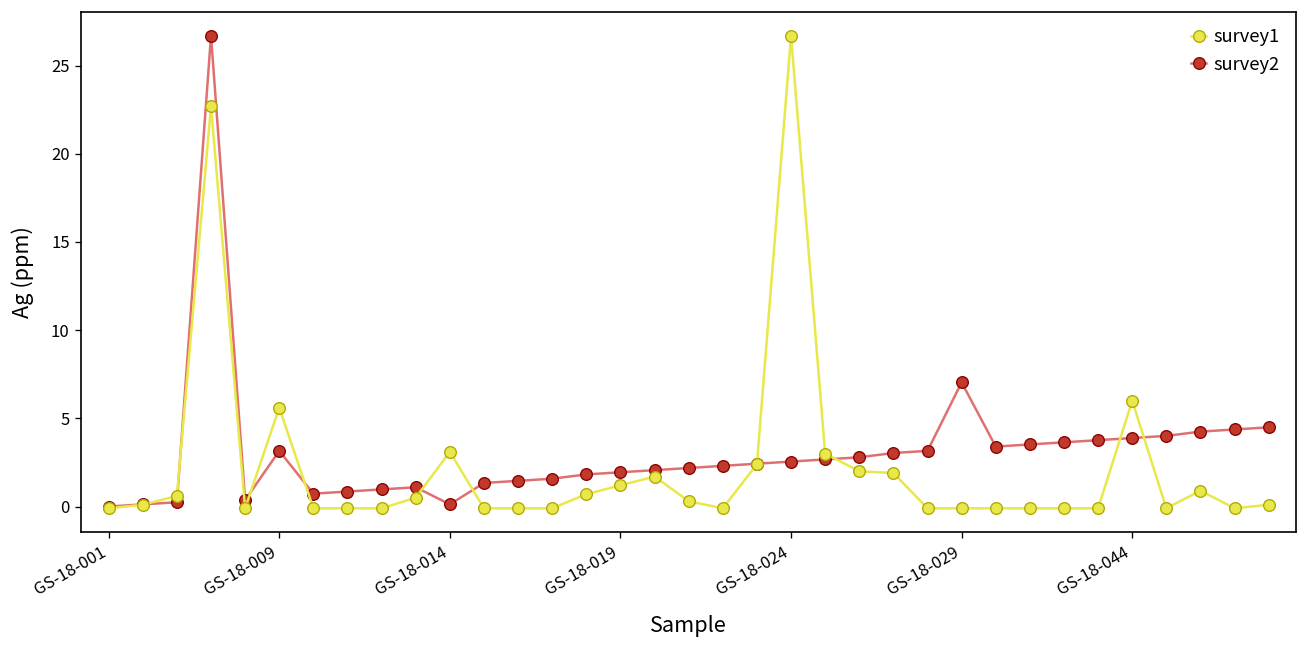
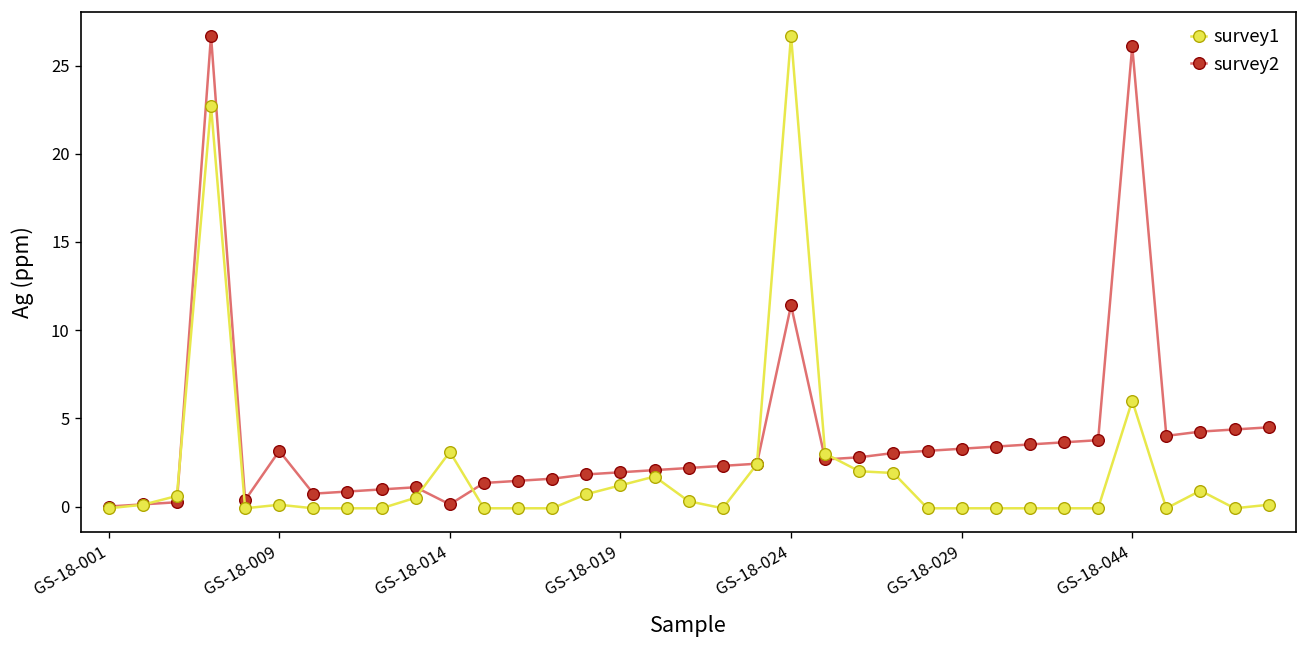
survey1, GS-18-009: 5.6 -> 0.1
survey2, GS-18-024: 2.5 -> 11.4
survey2, GS-18-029: 7.0 -> 3.3
survey2, GS-18-044: 3.9 -> 26.1
